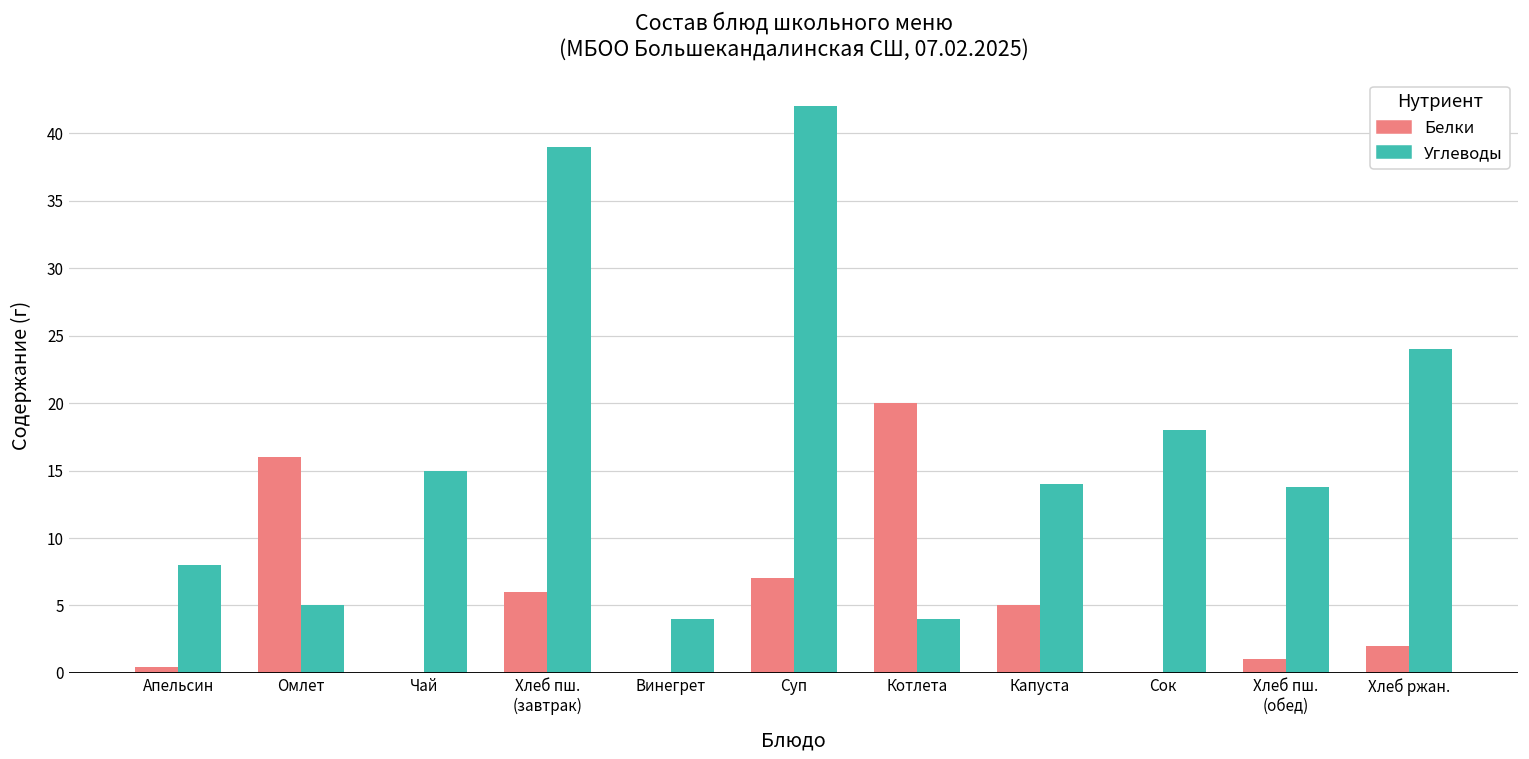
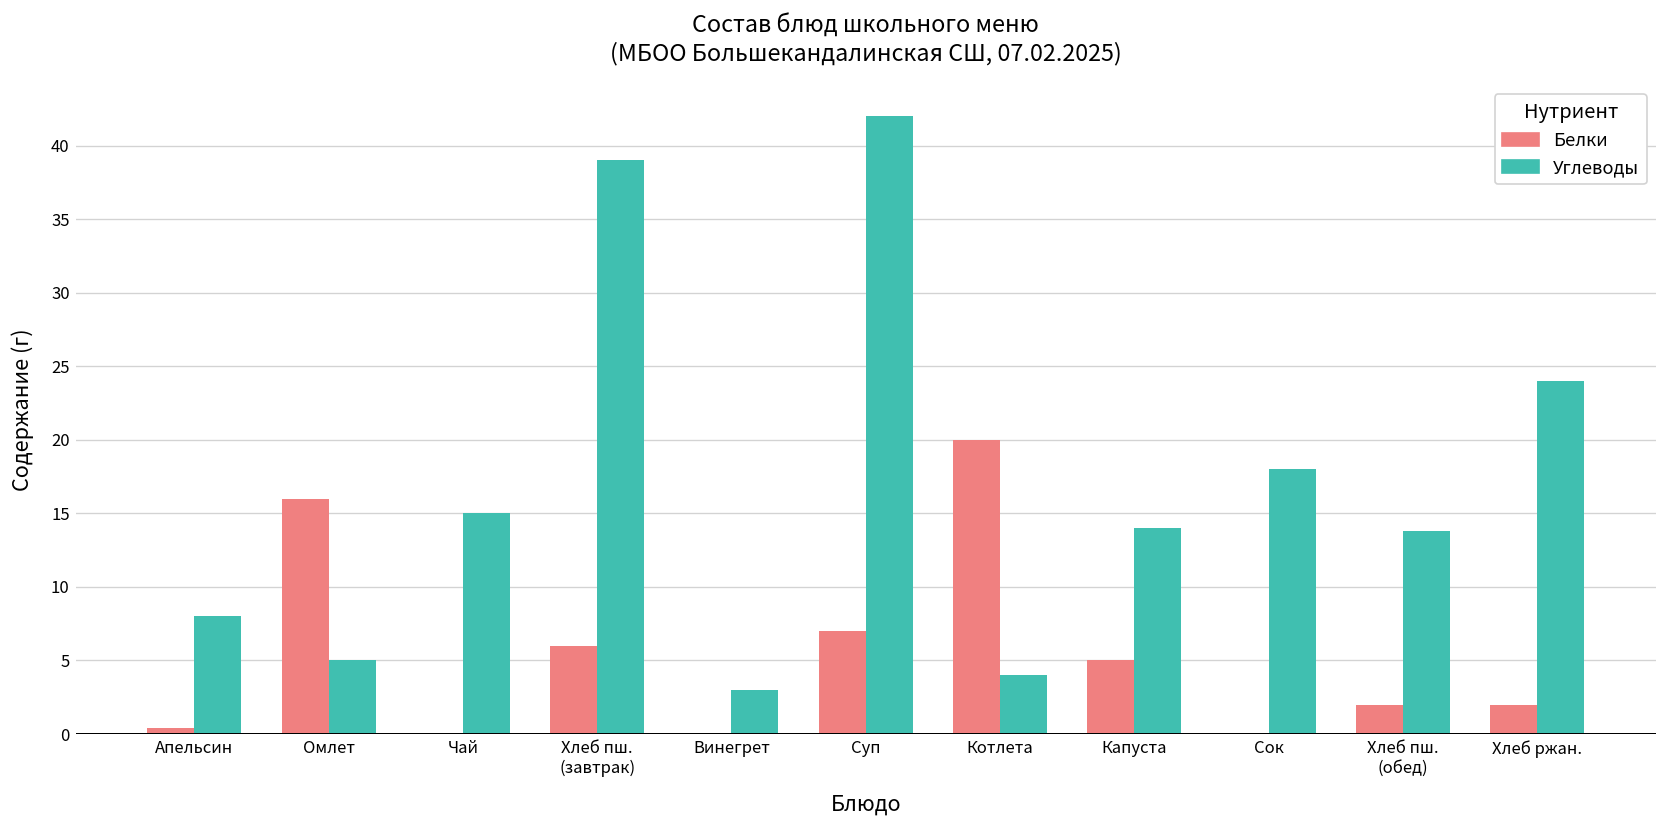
Углеводы, Винегрет: 4 -> 3
Белки, Хлеб пш. (обед): 1 -> 2
